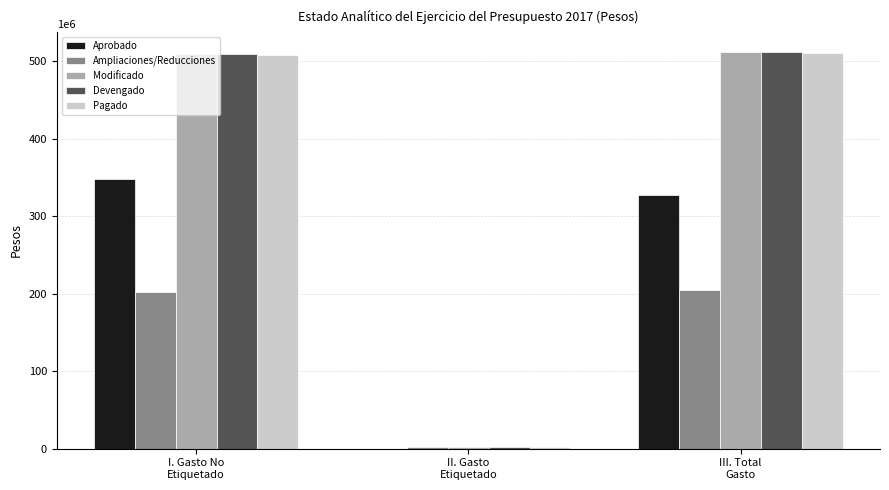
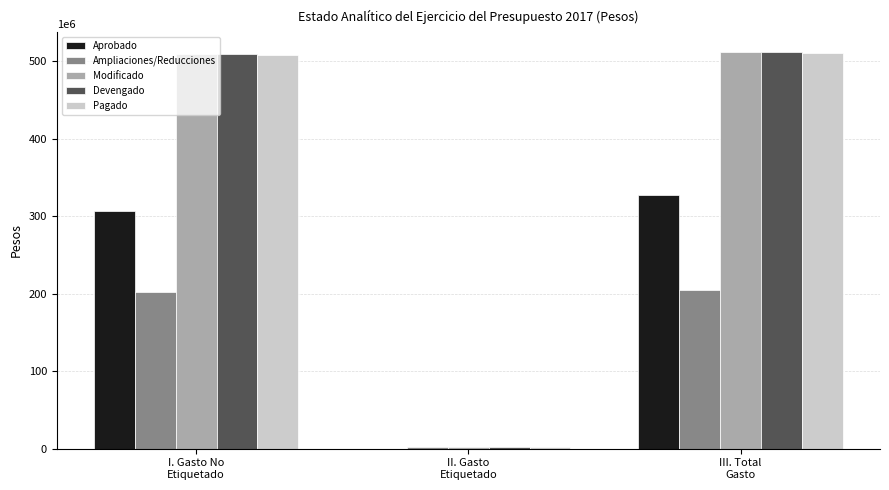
Aprobado, I. Gasto No Etiquetado: 350000000 -> 310000000
